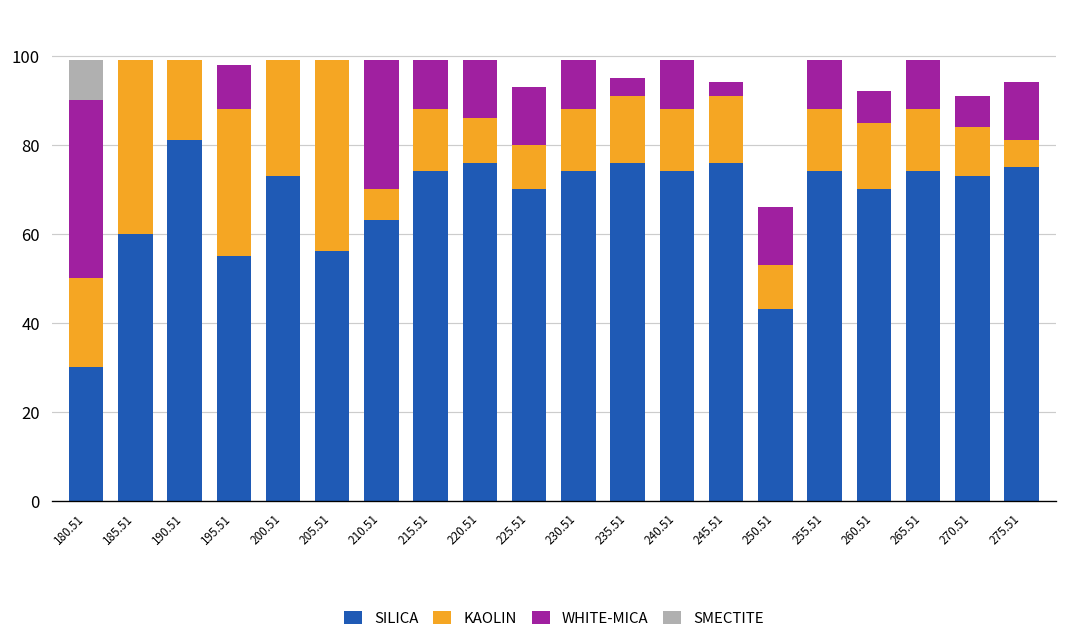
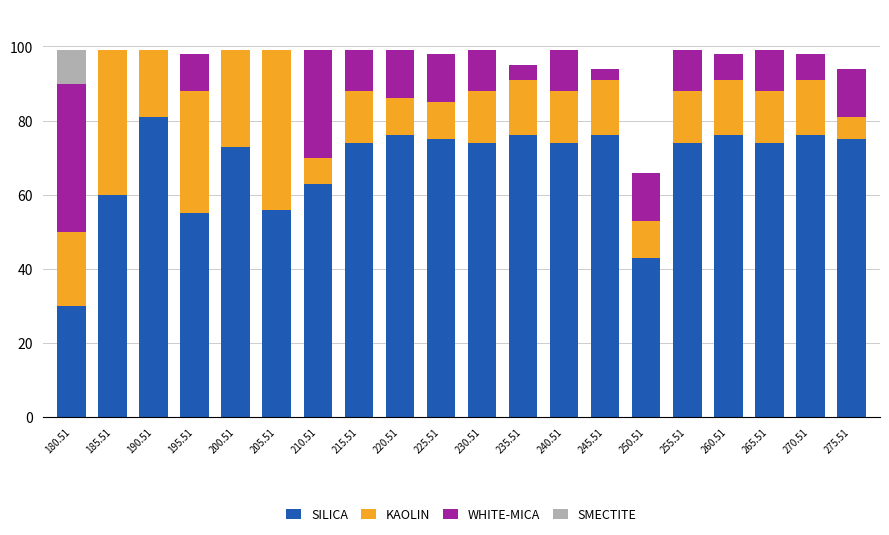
SILICA, 225.51: 70 -> 75
SILICA, 260.51: 70 -> 76
SILICA, 270.51: 73 -> 76
KAOLIN, 270.51: 11 -> 15
